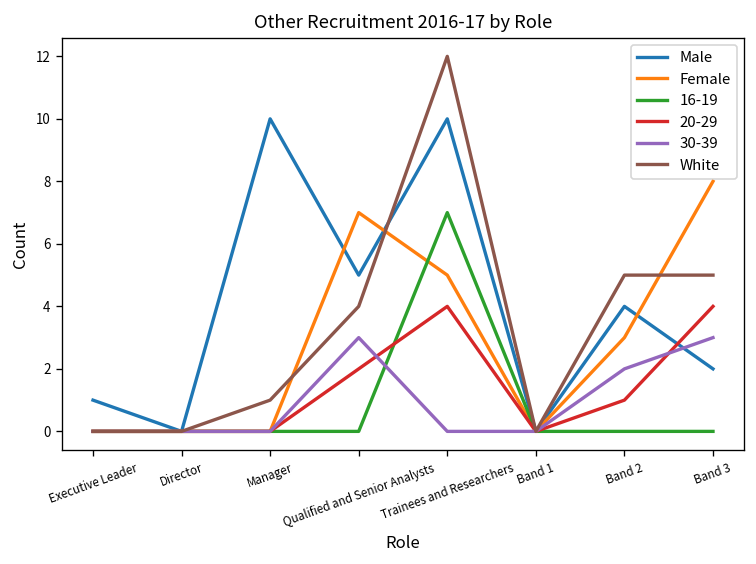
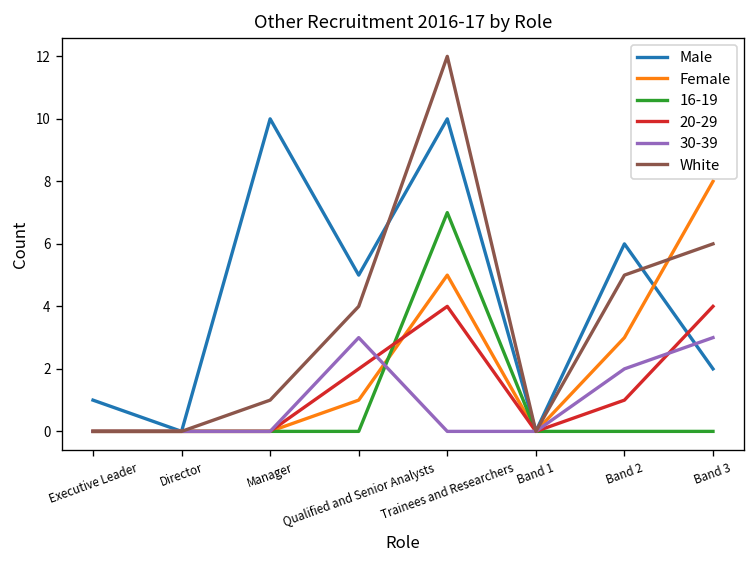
Female, Qualified and Senior Analysts: 7 -> 1
Male, Band 2: 4 -> 6
White, Band 3: 5 -> 6
